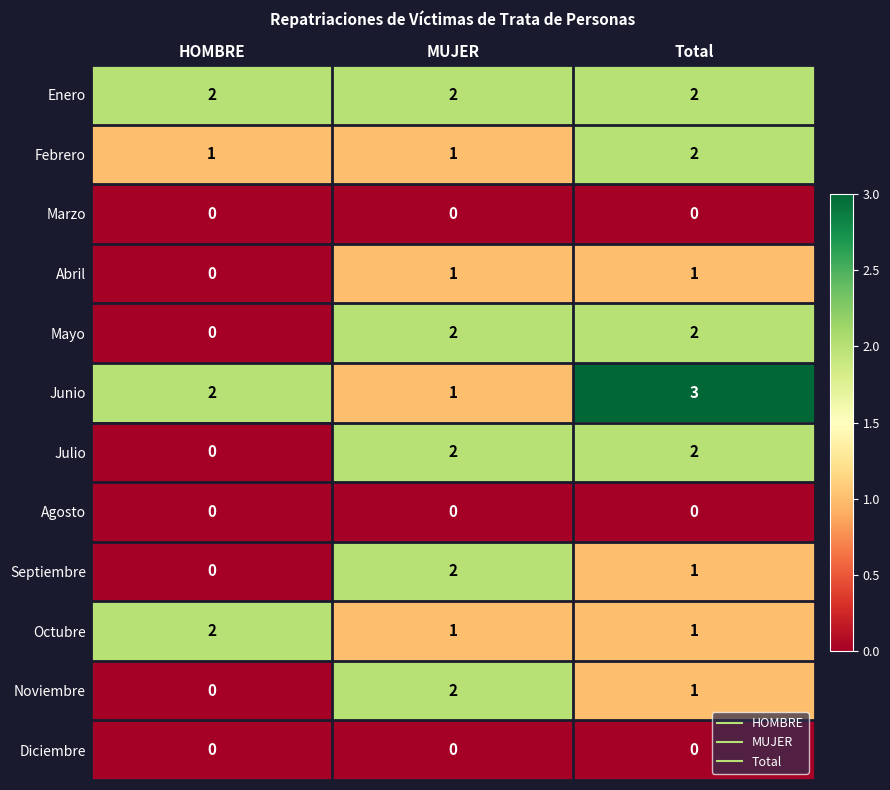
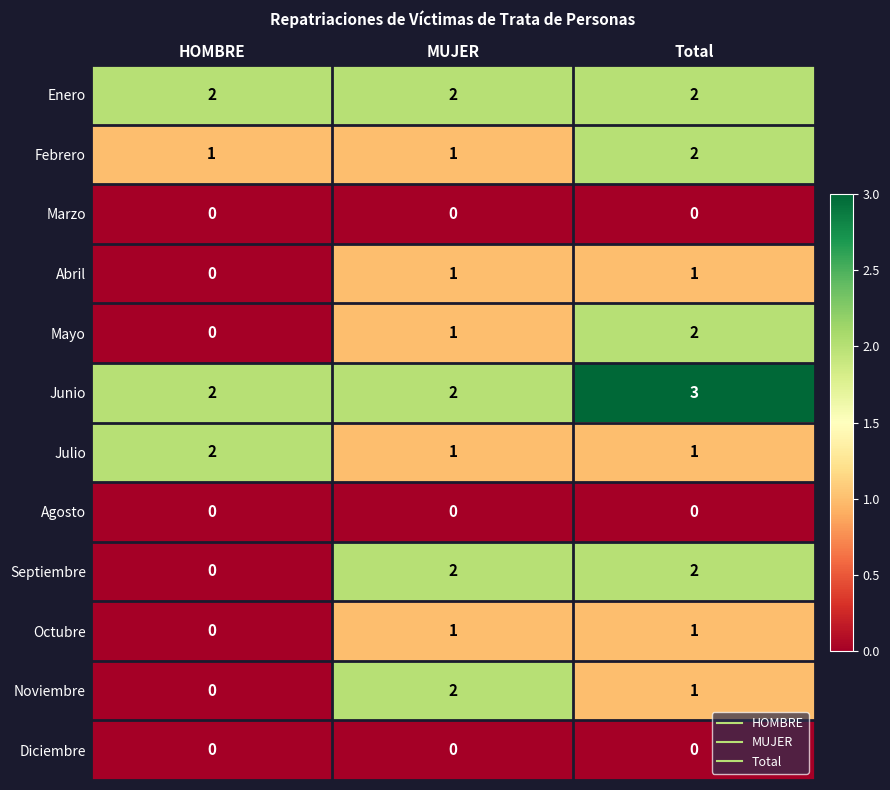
Mayo, MUJER: 2 -> 1
Junio, MUJER: 1 -> 2
Julio, HOMBRE: 0 -> 2
Julio, MUJER: 2 -> 1
Julio, Total: 2 -> 1
Septiembre, Total: 1 -> 2
Octubre, HOMBRE: 2 -> 0
